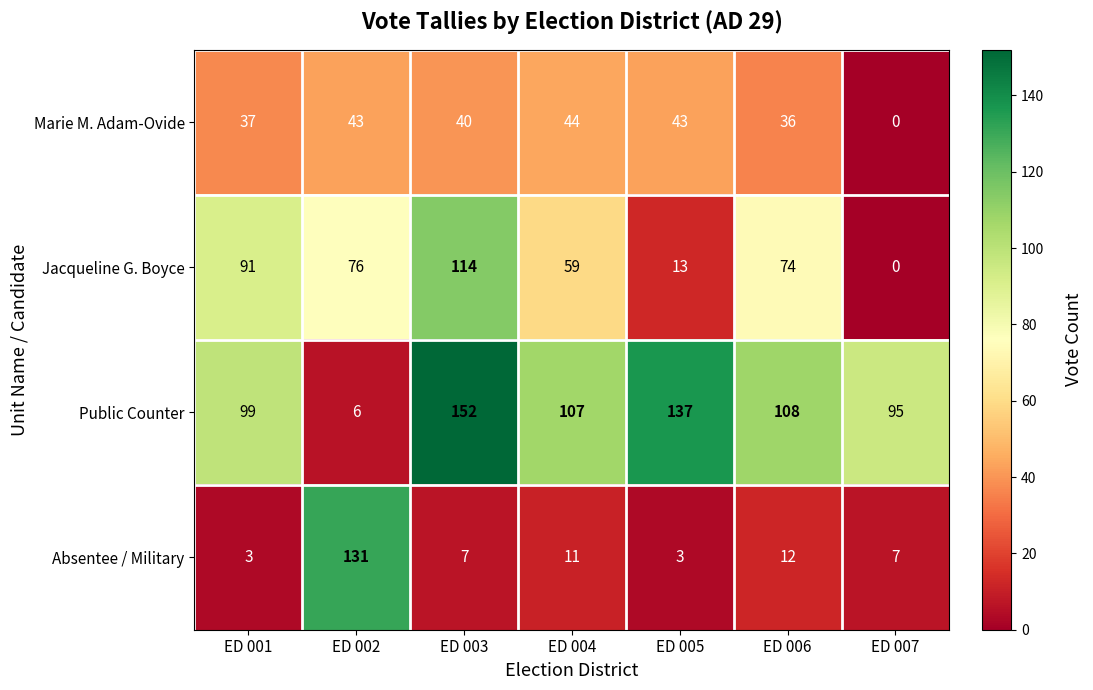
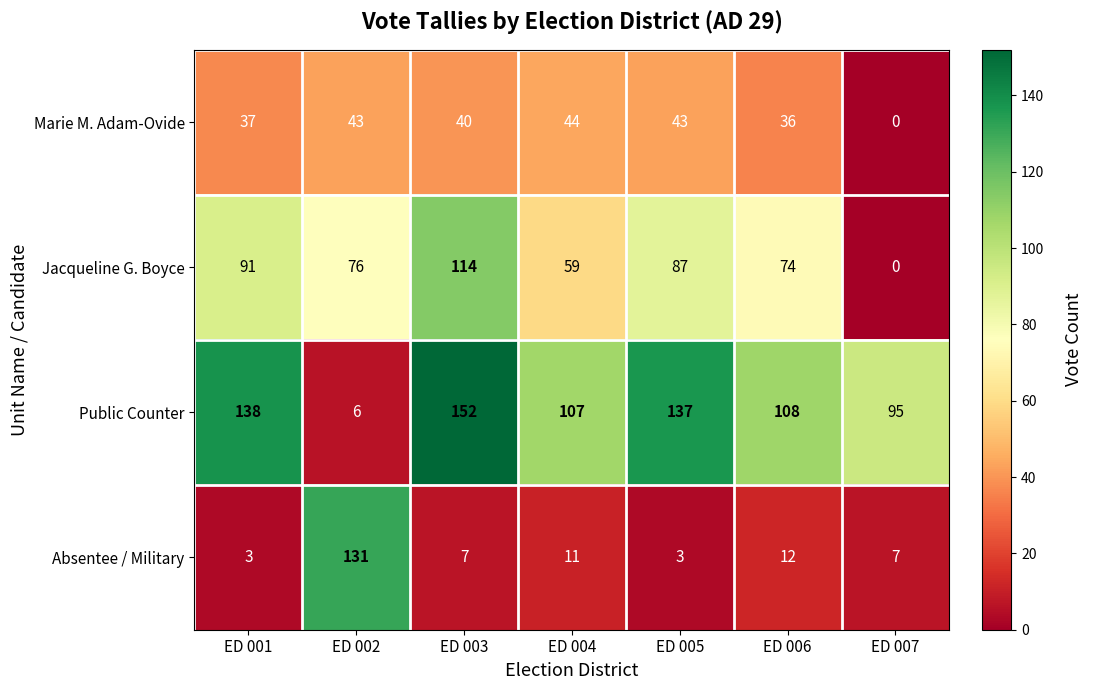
Jacqueline G. Boyce, ED 005: 13 -> 87
Public Counter, ED 001: 99 -> 138
